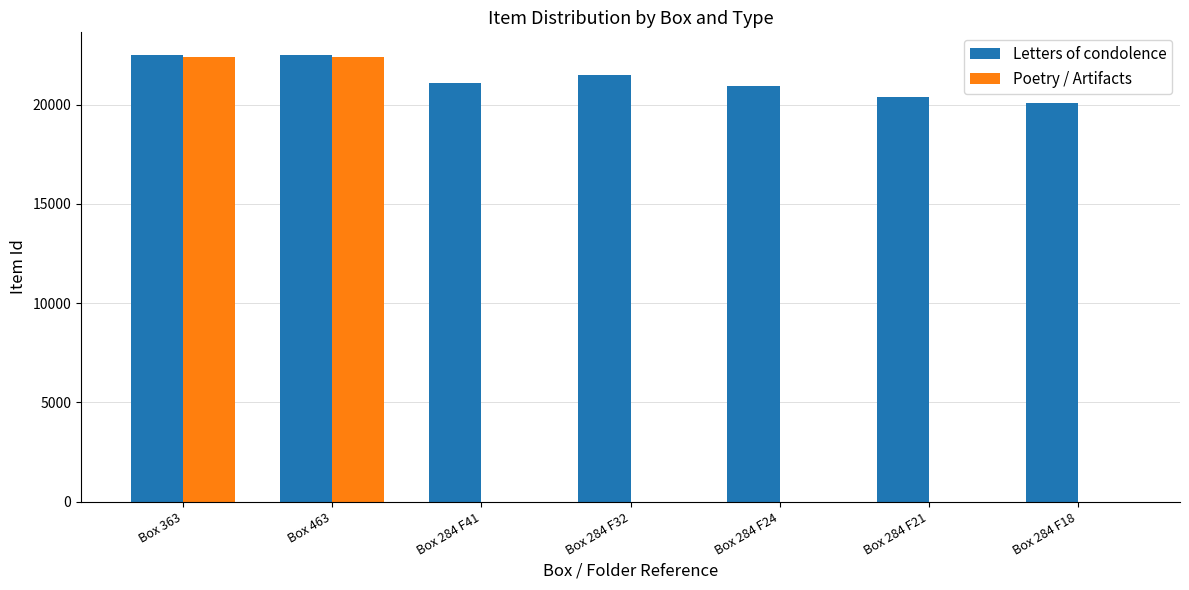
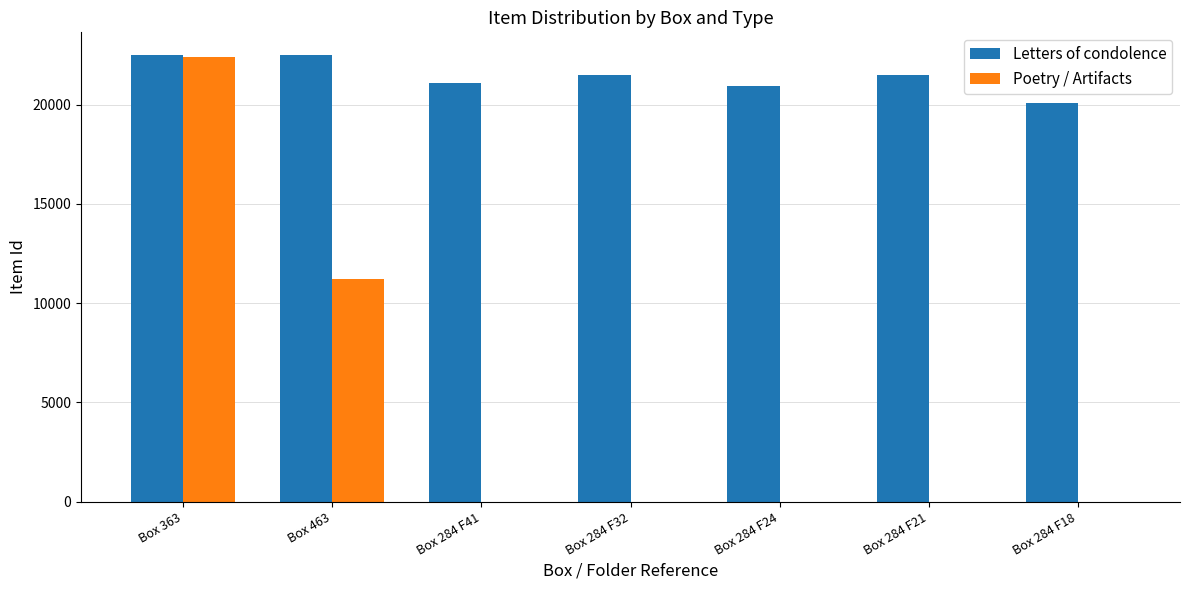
Poetry / Artifacts, Box 463: 22400 -> 11200
Letters of condolence, Box 284 F21: 20400 -> 21500
